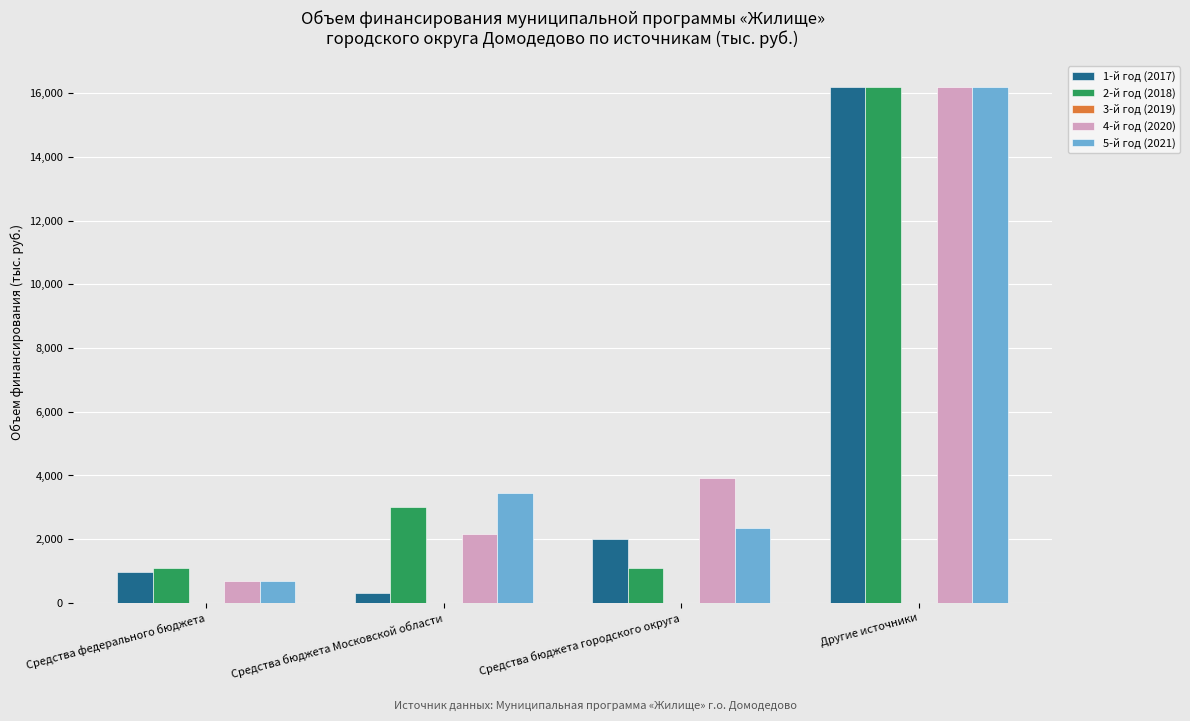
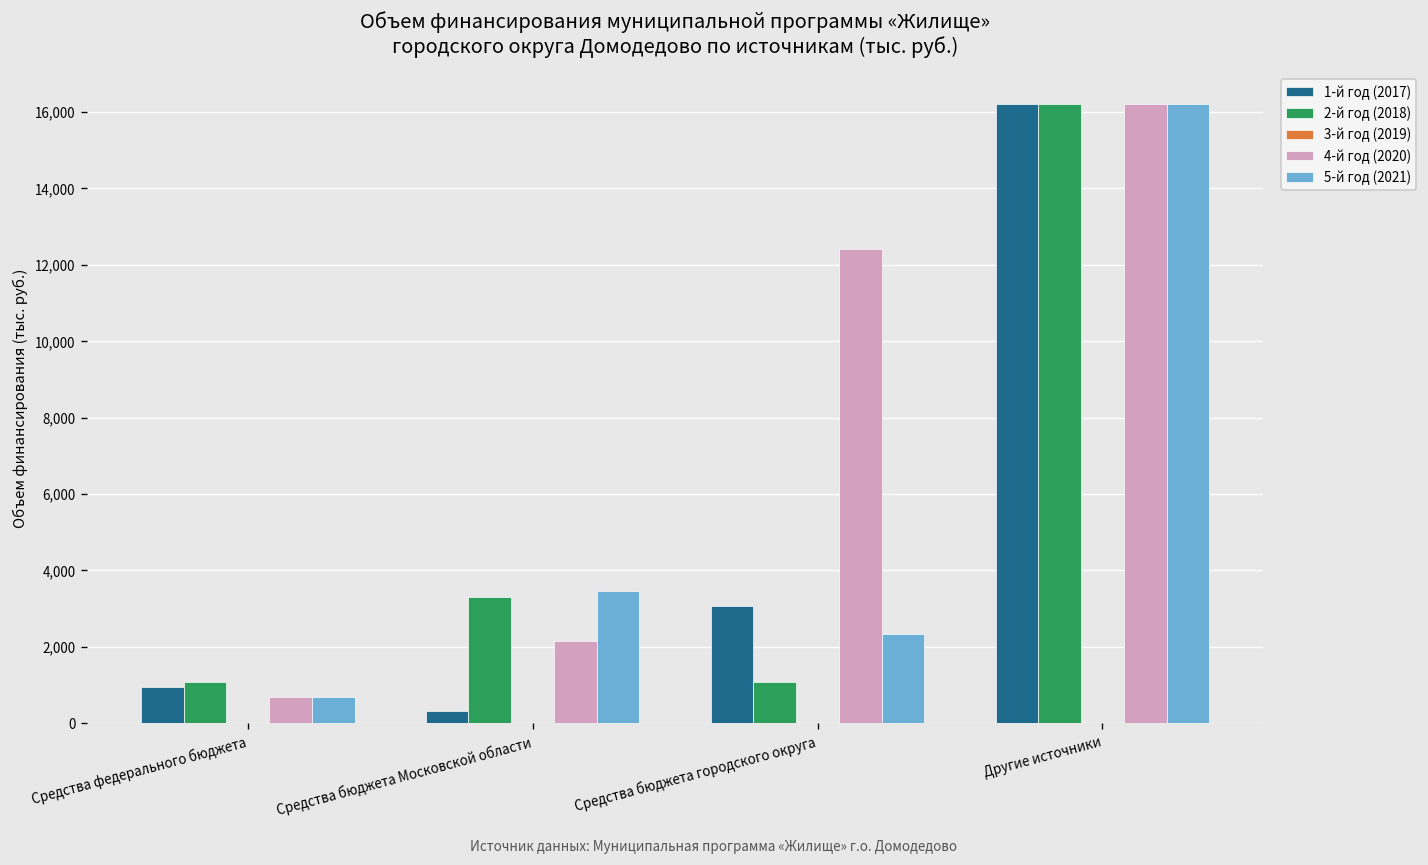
2-й год (2018), Средства бюджета Московской области: 3,000 -> 3,300
1-й год (2017), Средства бюджета городского округа: 2,000 -> 3,100
4-й год (2020), Средства бюджета городского округа: 3,900 -> 12,400
